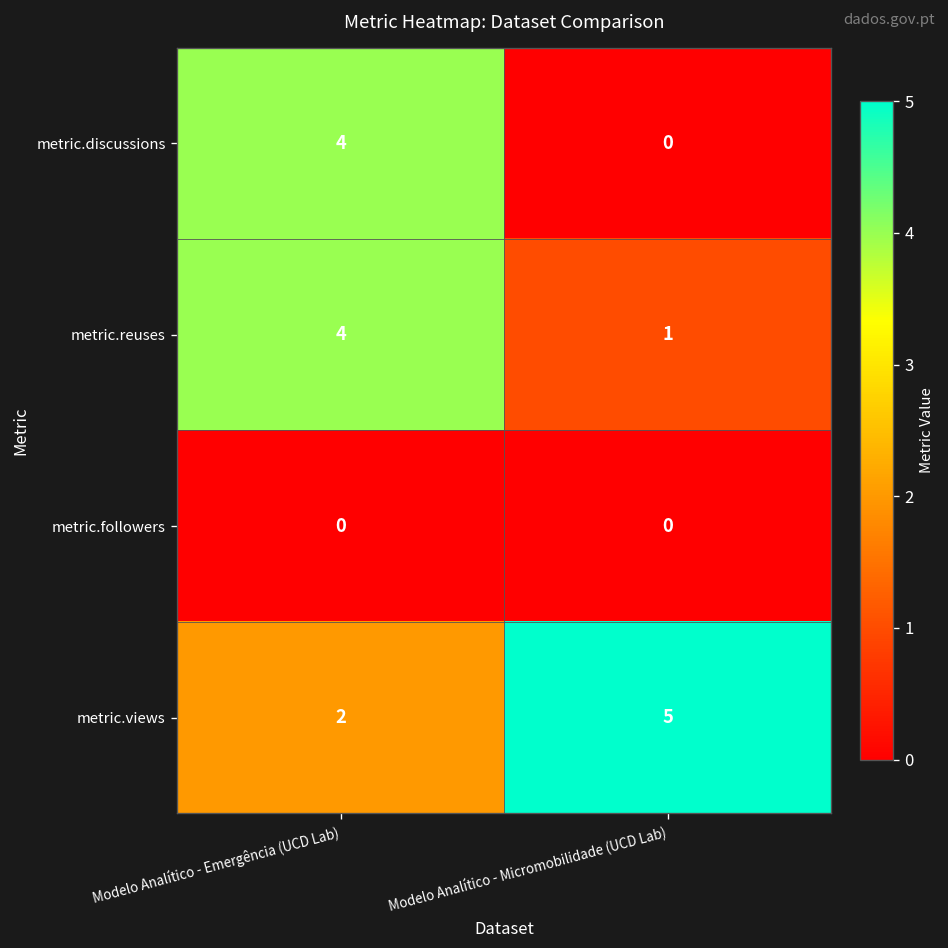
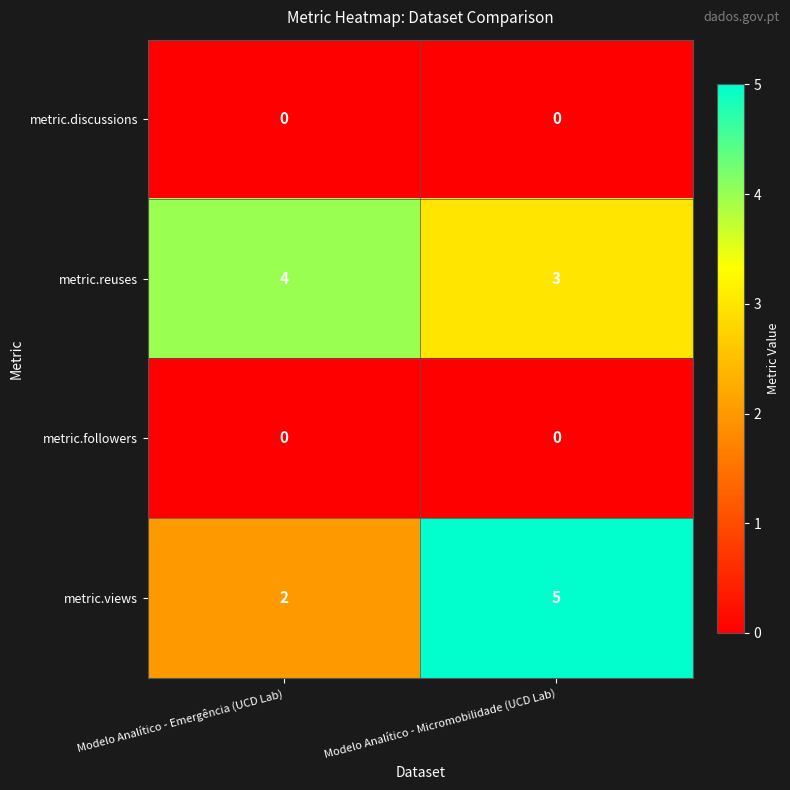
metric.discussions, Modelo Analítico - Emergência (UCD Lab): 4 -> 0
metric.reuses, Modelo Analítico - Micromobilidade (UCD Lab): 1 -> 3
